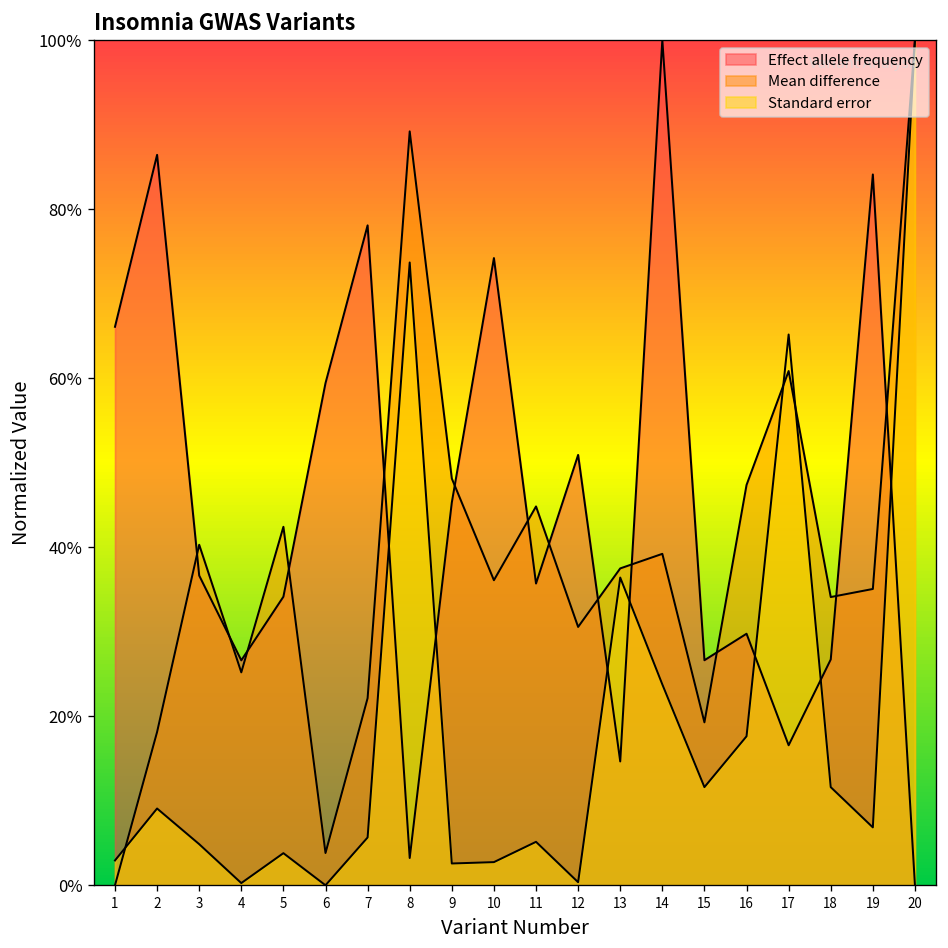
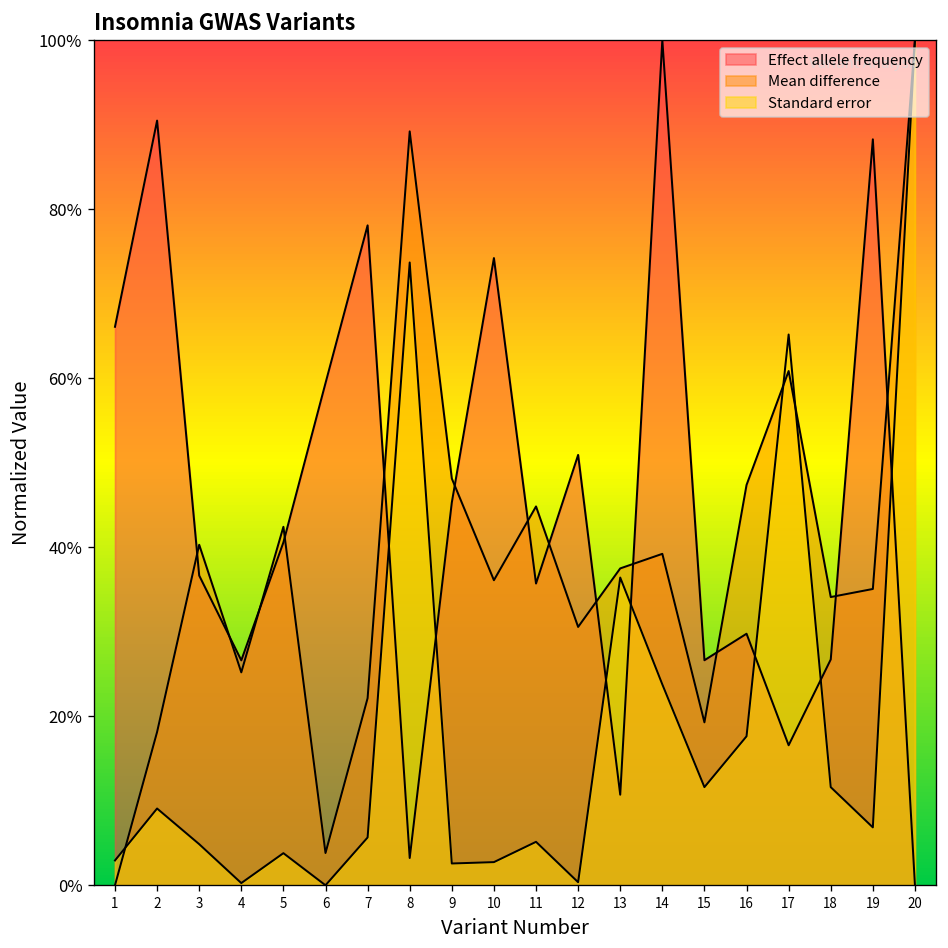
Effect allele frequency, 2: 86% -> 90%
Effect allele frequency, 5: 34% -> 41%
Effect allele frequency, 13: 15% -> 11%
Effect allele frequency, 19: 84% -> 88%
